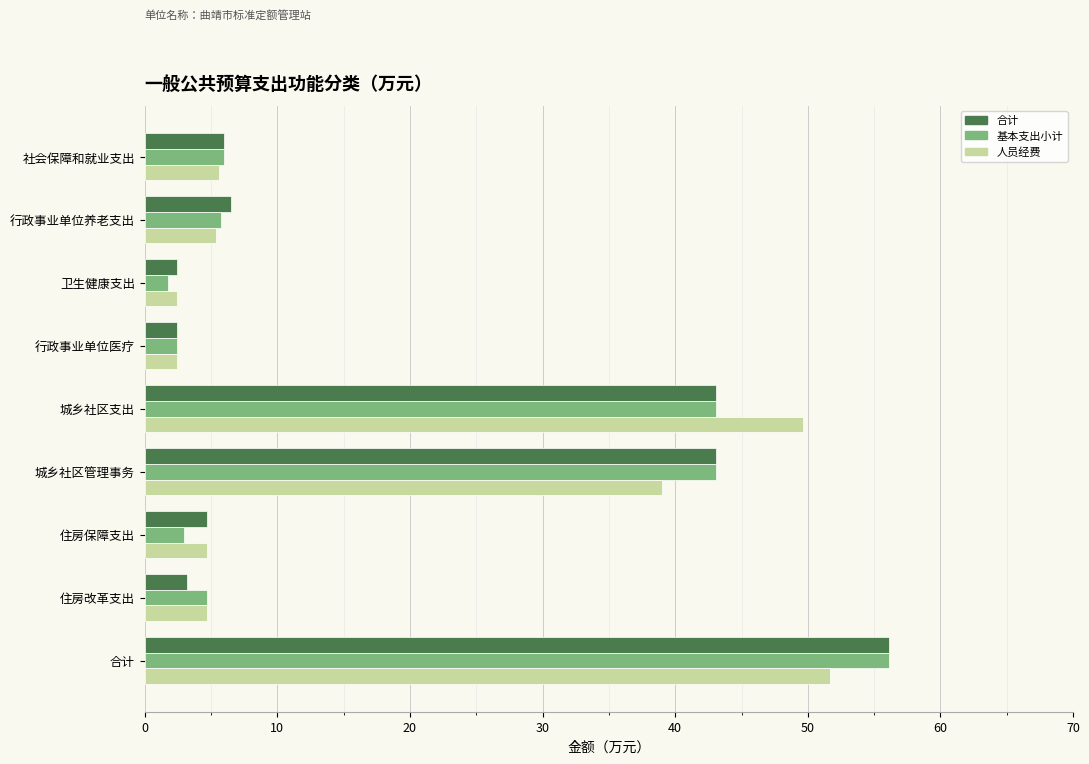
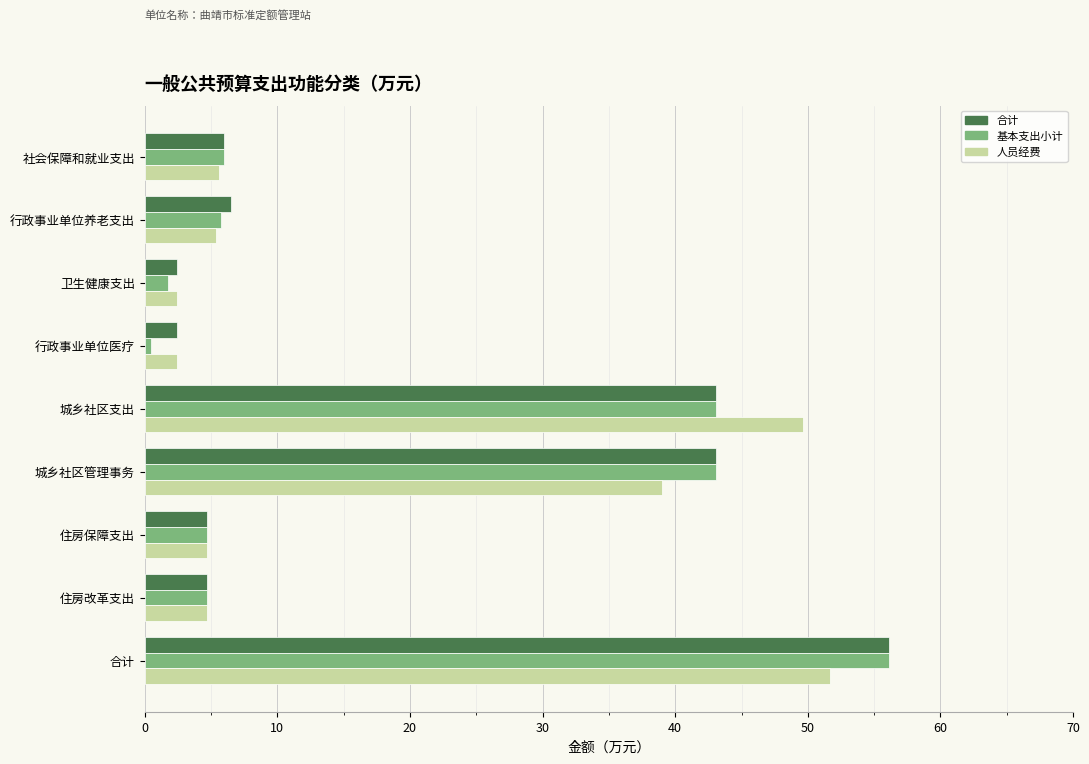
基本支出小计, 行政事业单位医疗: 2.4 -> 0.5
基本支出小计, 住房保障支出: 2.9 -> 4.7
合计, 住房改革支出: 3.2 -> 4.7
